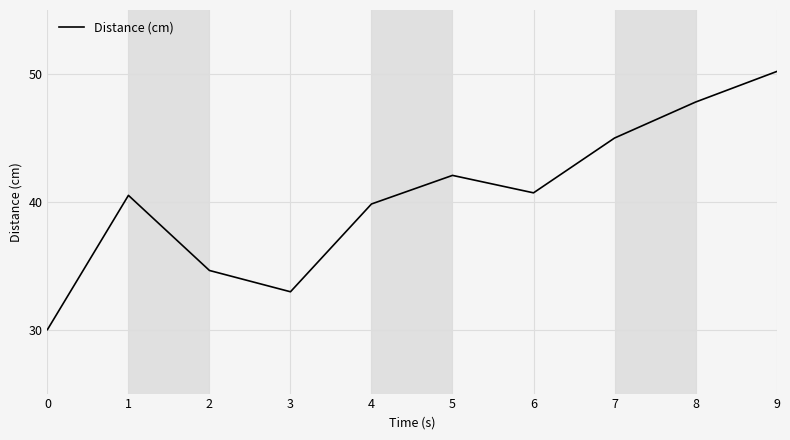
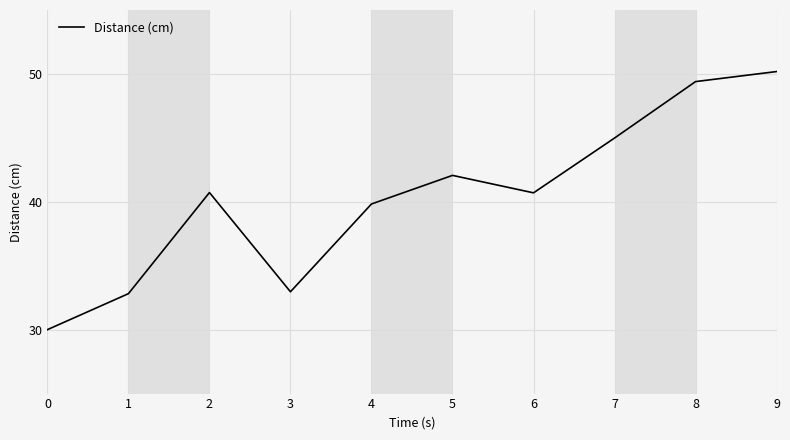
1: 40.5 -> 32.8
2: 34.6 -> 40.7
8: 47.8 -> 49.4
